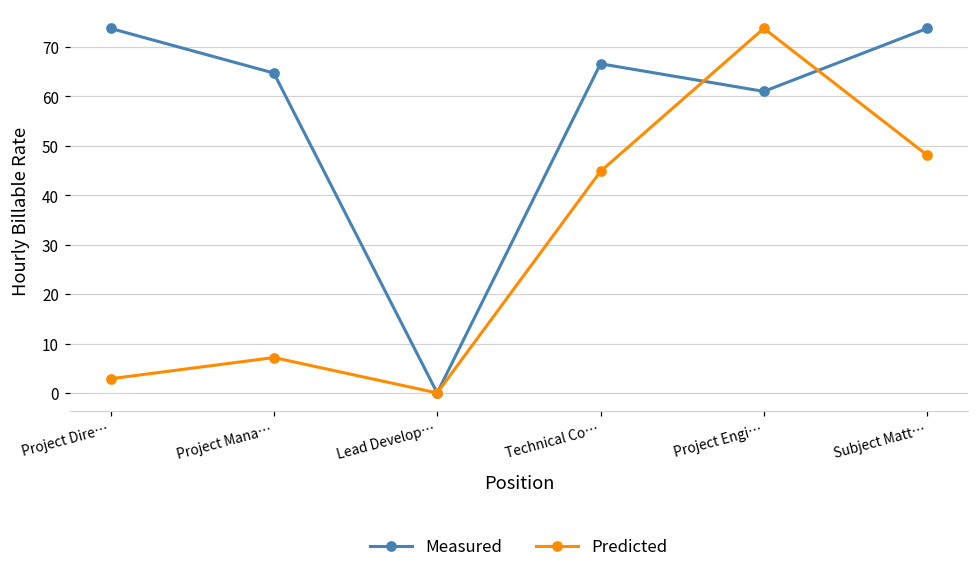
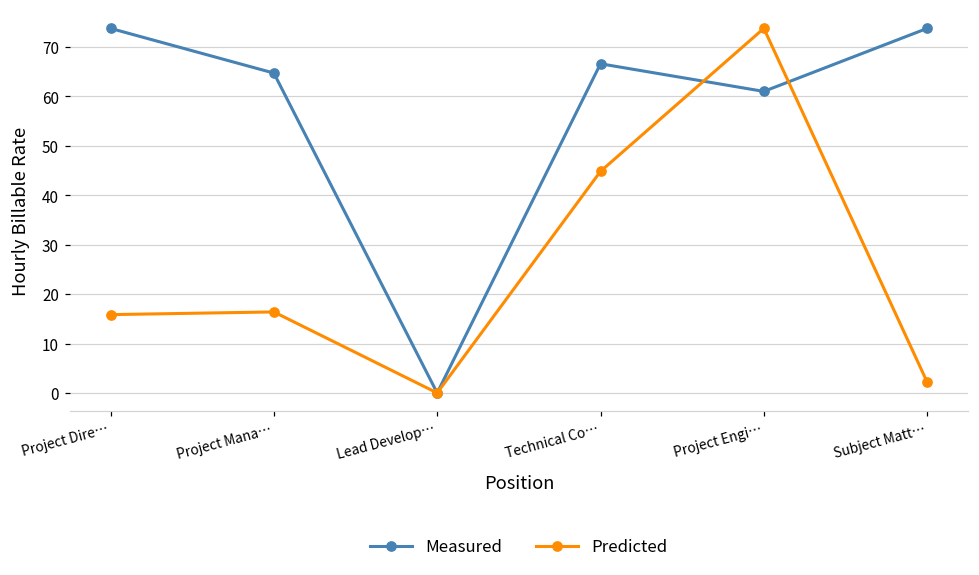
Predicted, Project Dire…: 3 -> 16
Predicted, Project Mana…: 7 -> 16
Predicted, Subject Matt…: 48 -> 2
